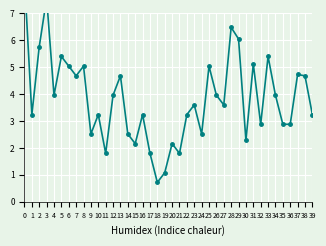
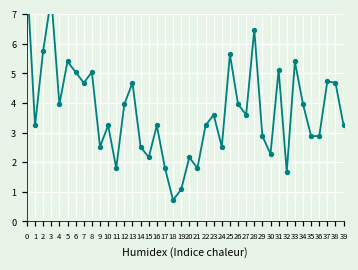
25: 5.0 -> 5.6
29: 6.1 -> 2.9
32: 2.9 -> 1.7
